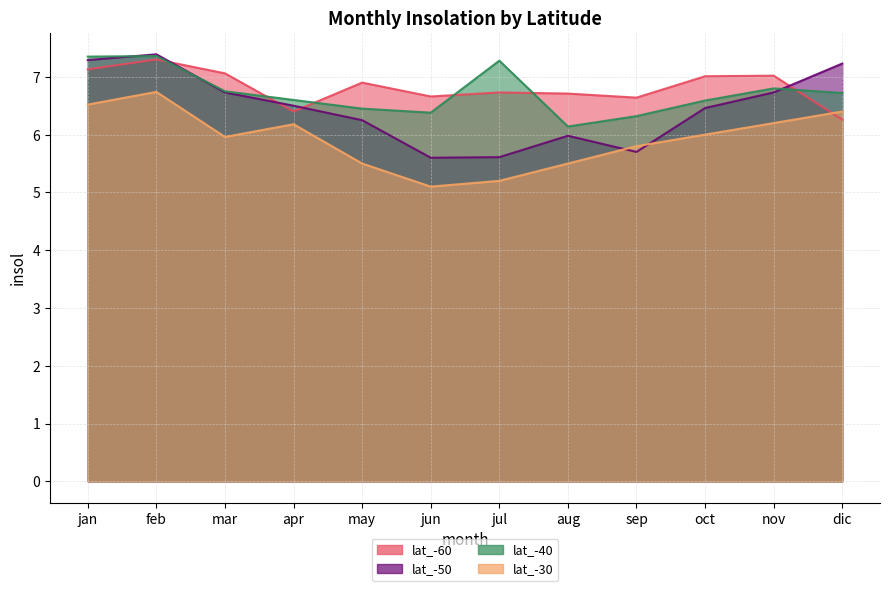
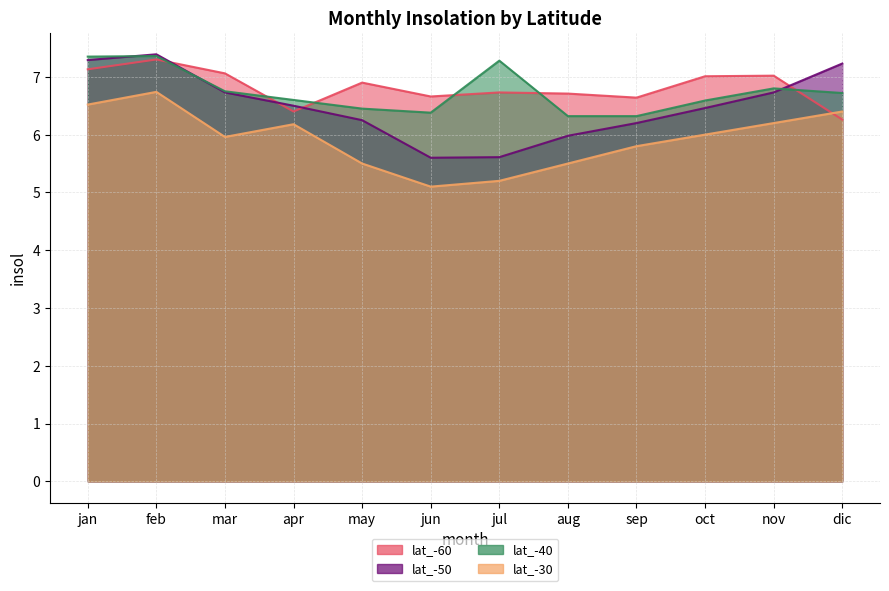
lat_-40, aug: 6.1 -> 6.3
lat_-50, sep: 5.7 -> 6.2
